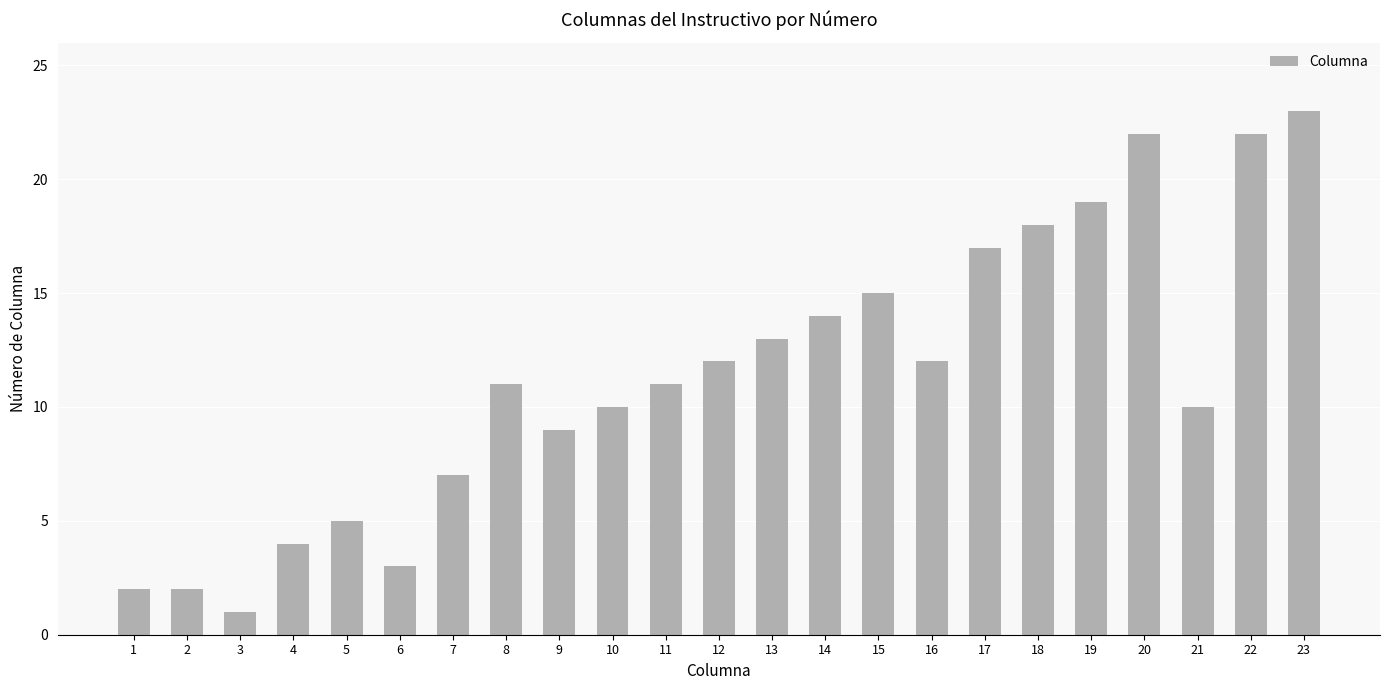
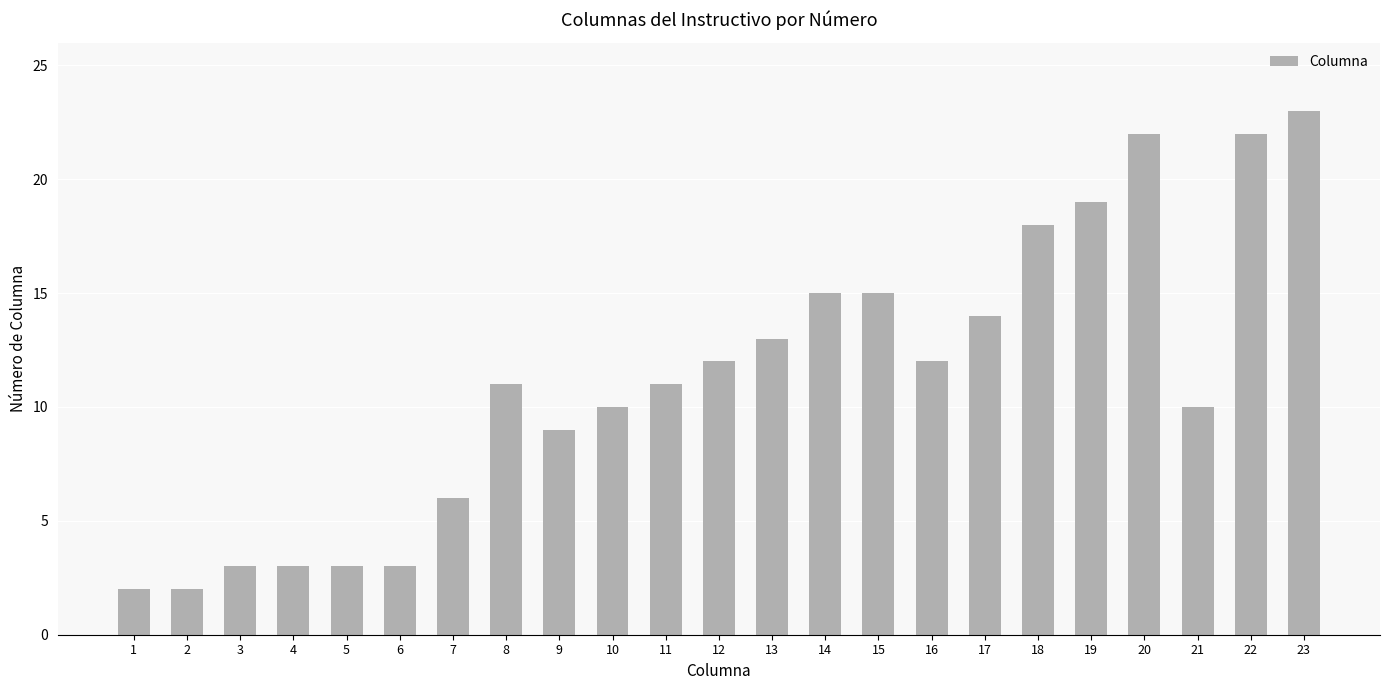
3: 1 -> 3
4: 4 -> 3
5: 5 -> 3
7: 7 -> 6
14: 14 -> 15
17: 17 -> 14
